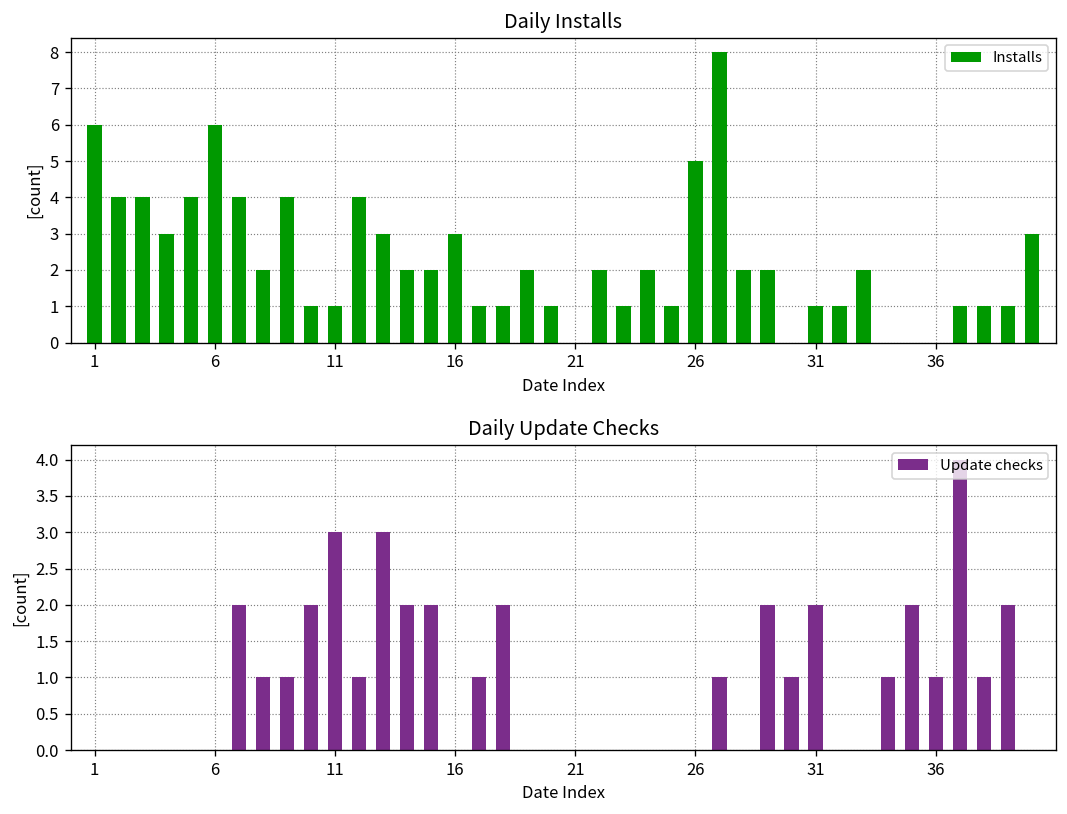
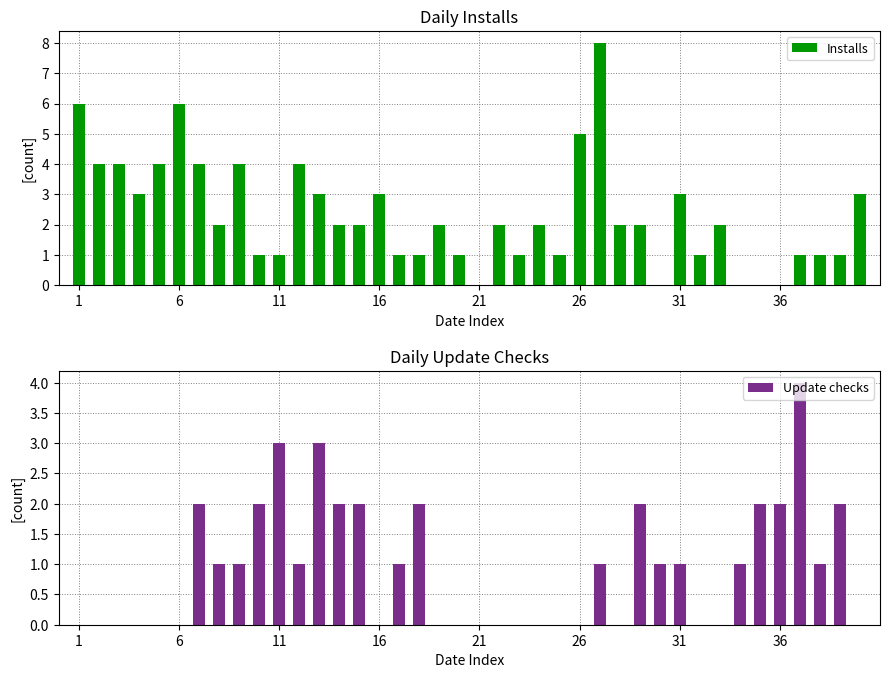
Daily Installs, 31: 1 -> 3
Daily Update Checks, 31: 2 -> 1
Daily Update Checks, 36: 1 -> 2
